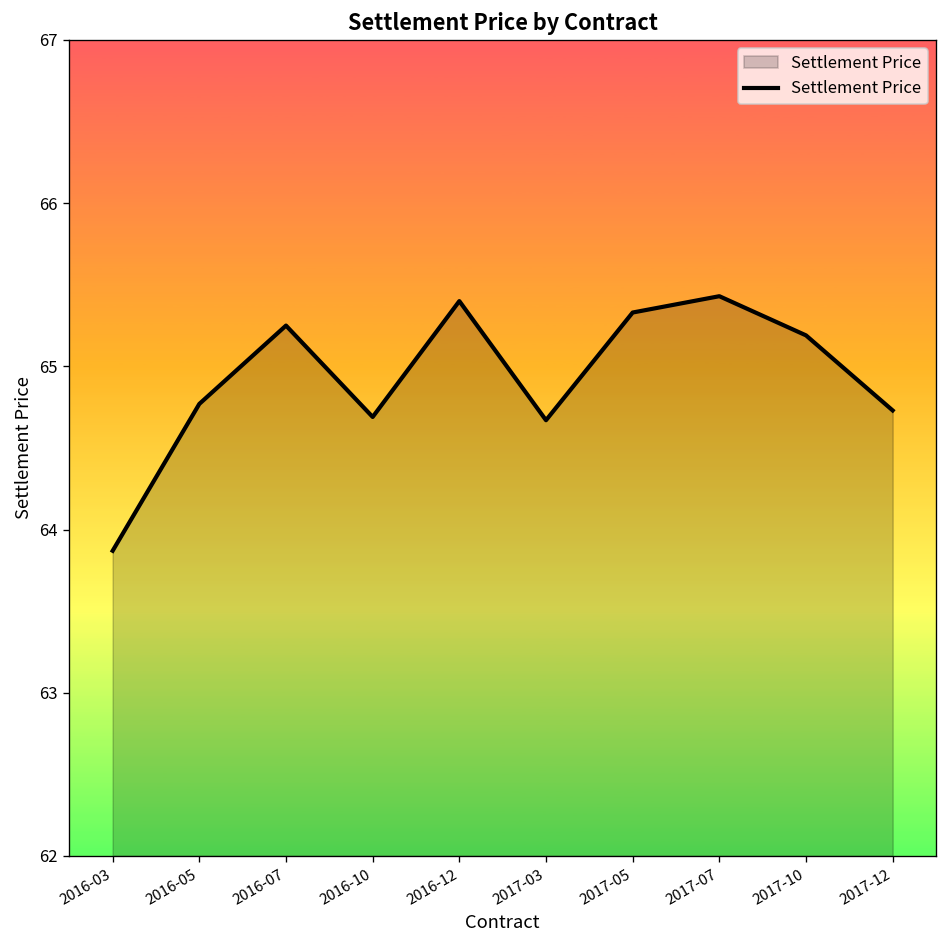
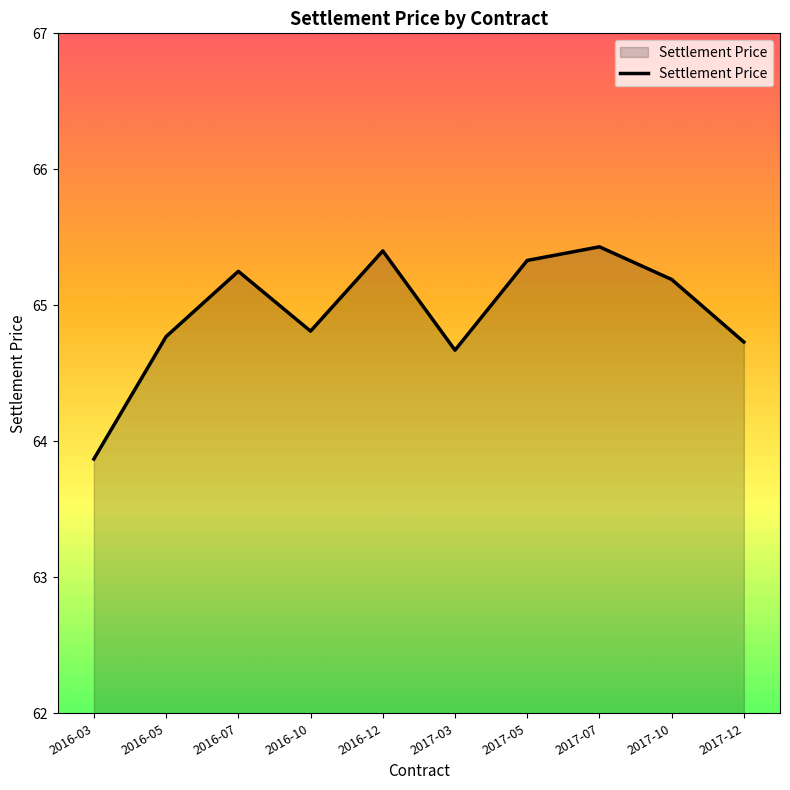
2016-10: 64.69 -> 64.81
